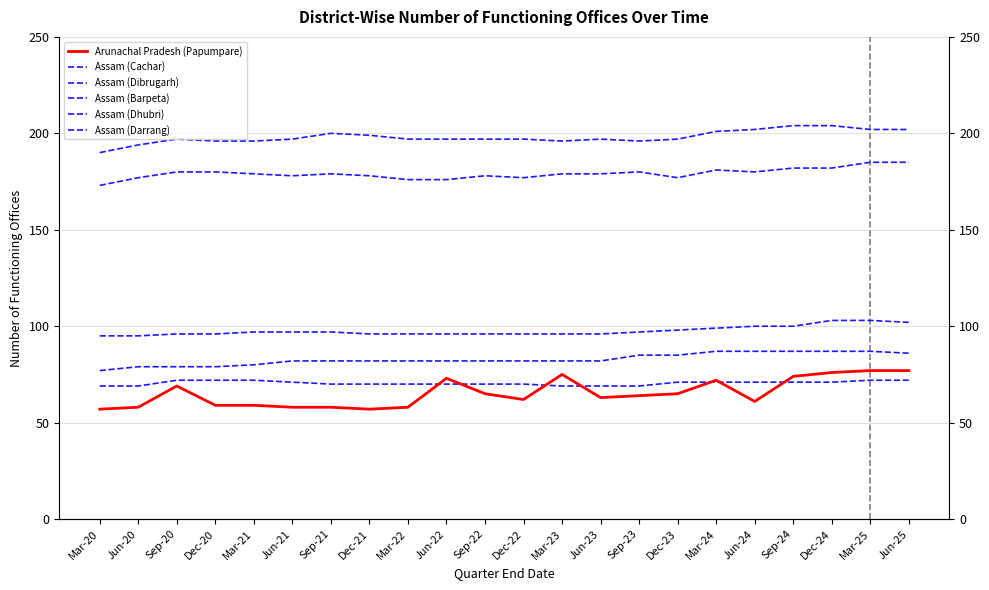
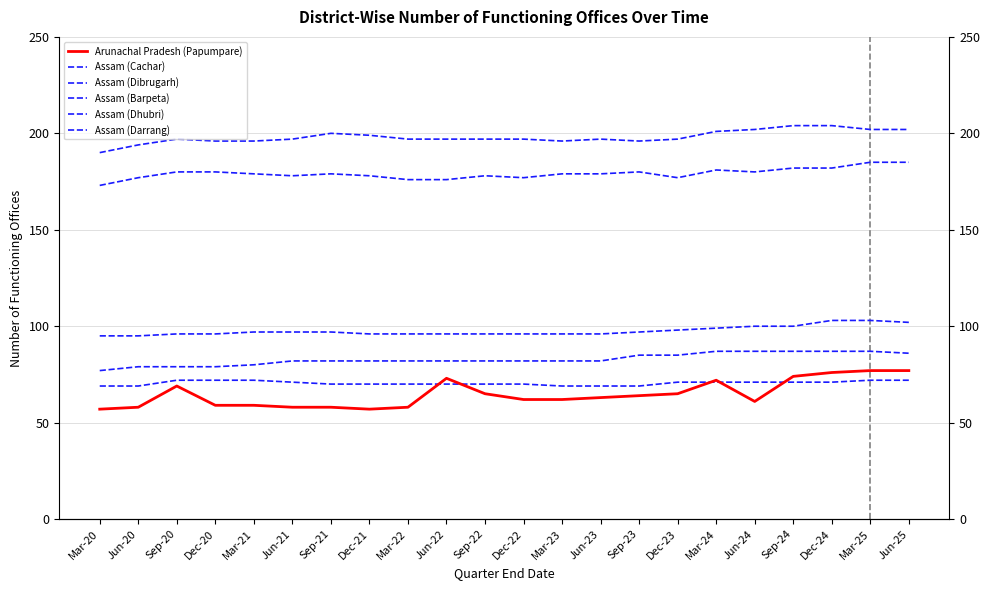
Arunachal Pradesh (Papumpare), Mar-23: 75 -> 62
